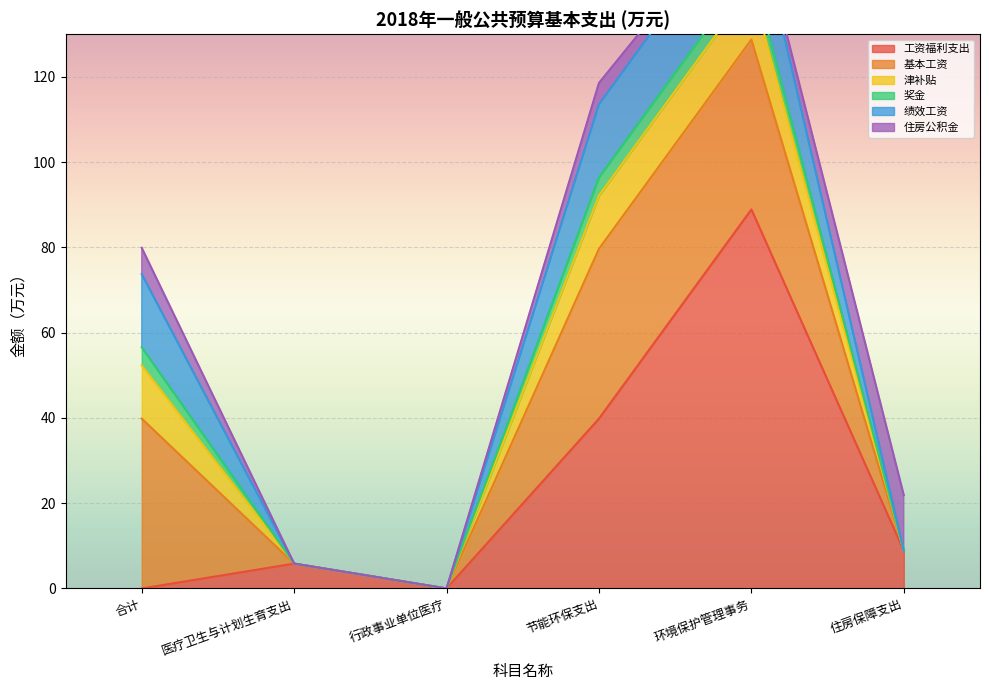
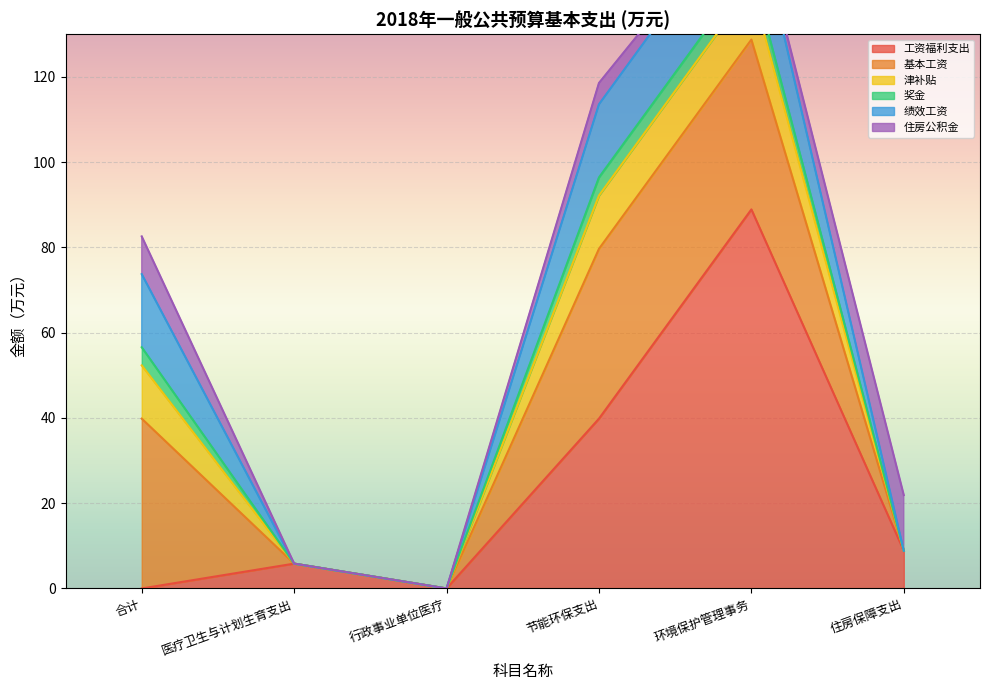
住房公积金, 合计: 6 -> 9
